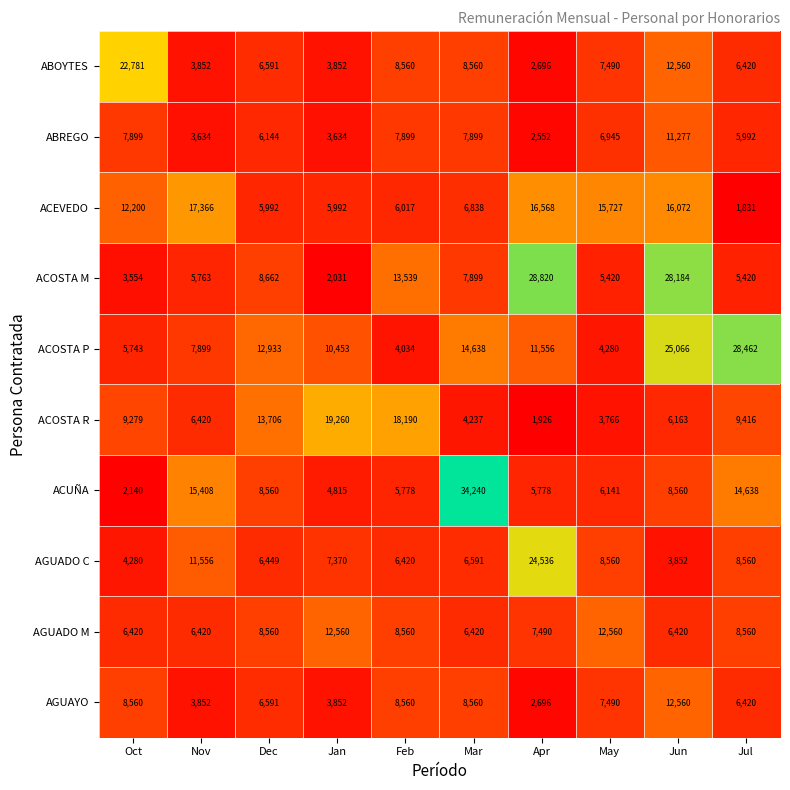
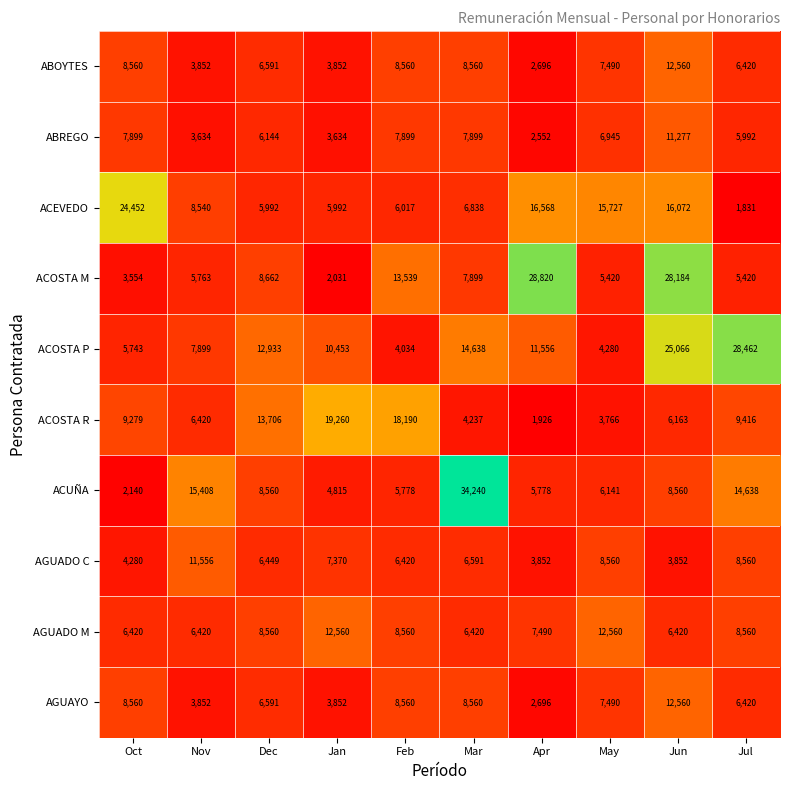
ABOYTES, Oct: 22,781 -> 8,560
ACEVEDO, Oct: 12,200 -> 24,452
ACEVEDO, Nov: 17,366 -> 8,540
AGUADO C, Apr: 24,536 -> 3,852
